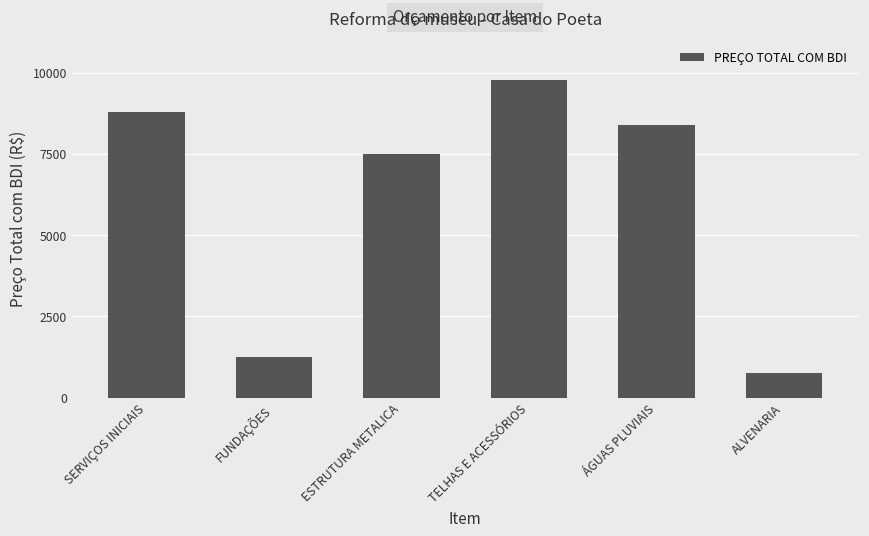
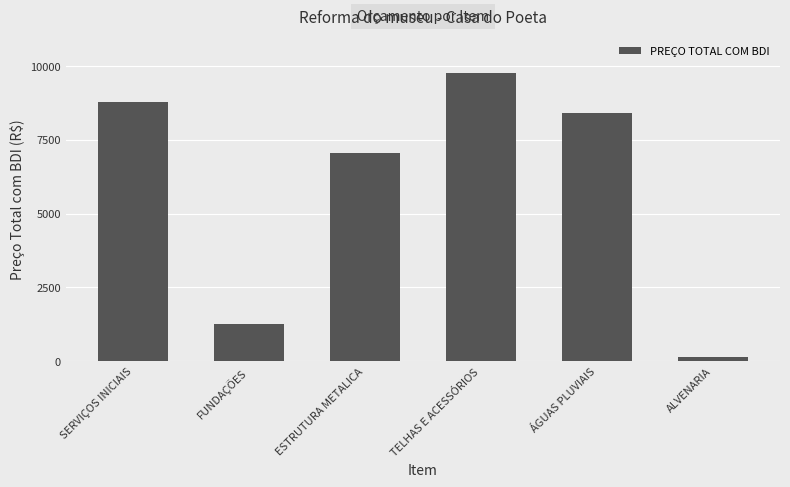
ESTRUTURA METALICA: 7500 -> 7100
ALVENARIA: 700 -> 100
